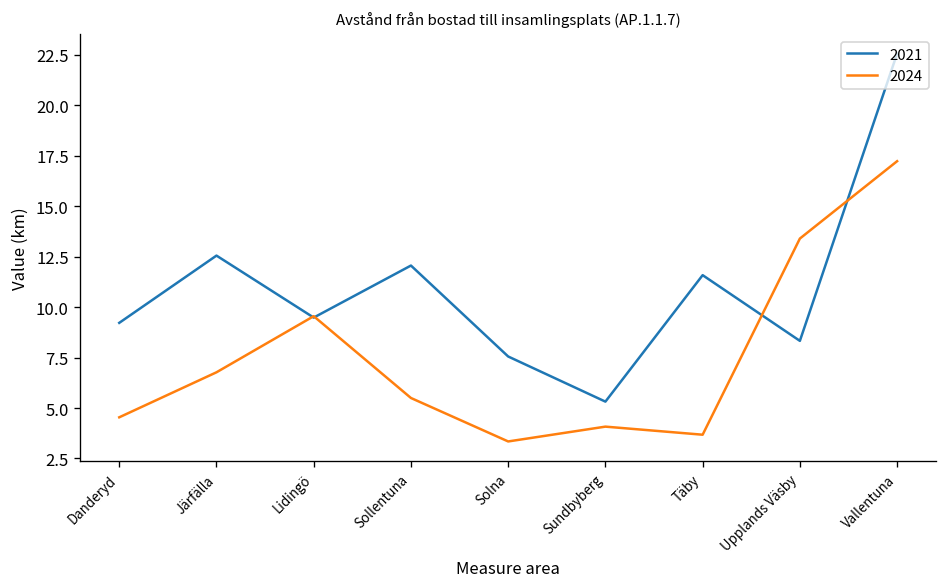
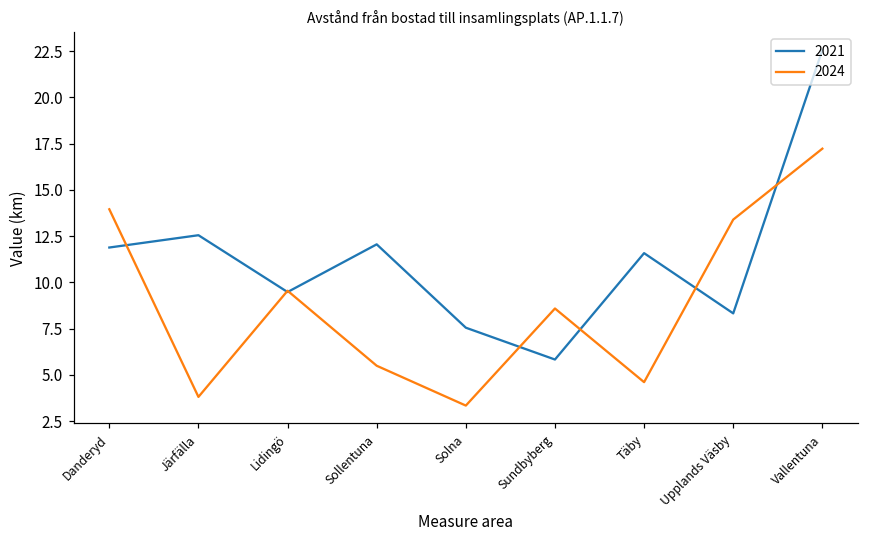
2021, Danderyd: 9.2 -> 11.9
2024, Danderyd: 4.5 -> 14.0
2024, Järfälla: 6.8 -> 3.8
2021, Sundbyberg: 5.3 -> 5.8
2024, Sundbyberg: 4.1 -> 8.6
2024, Täby: 3.7 -> 4.6
